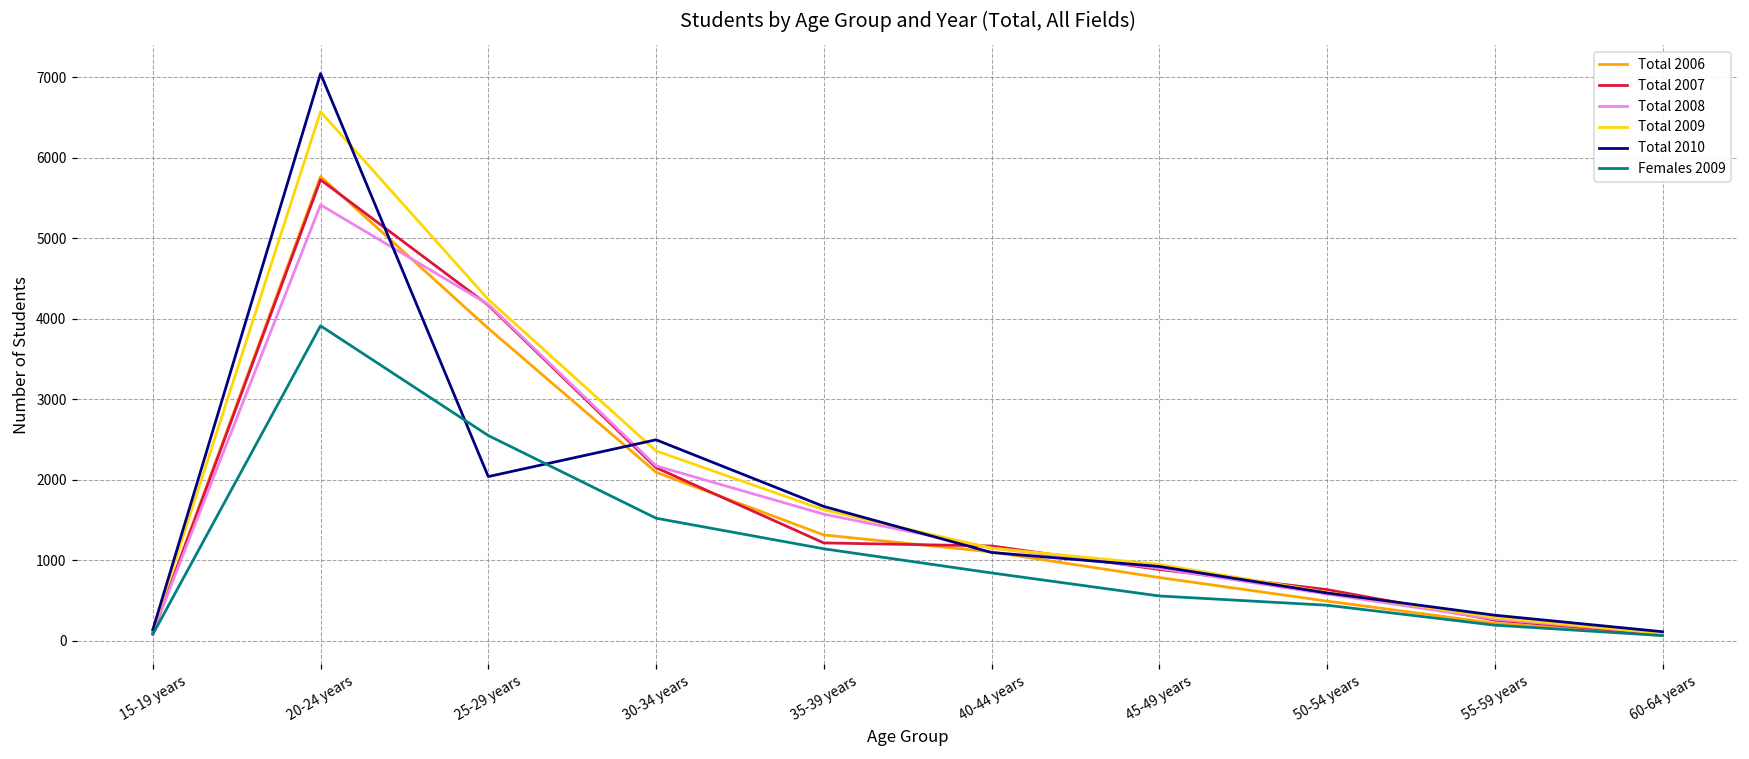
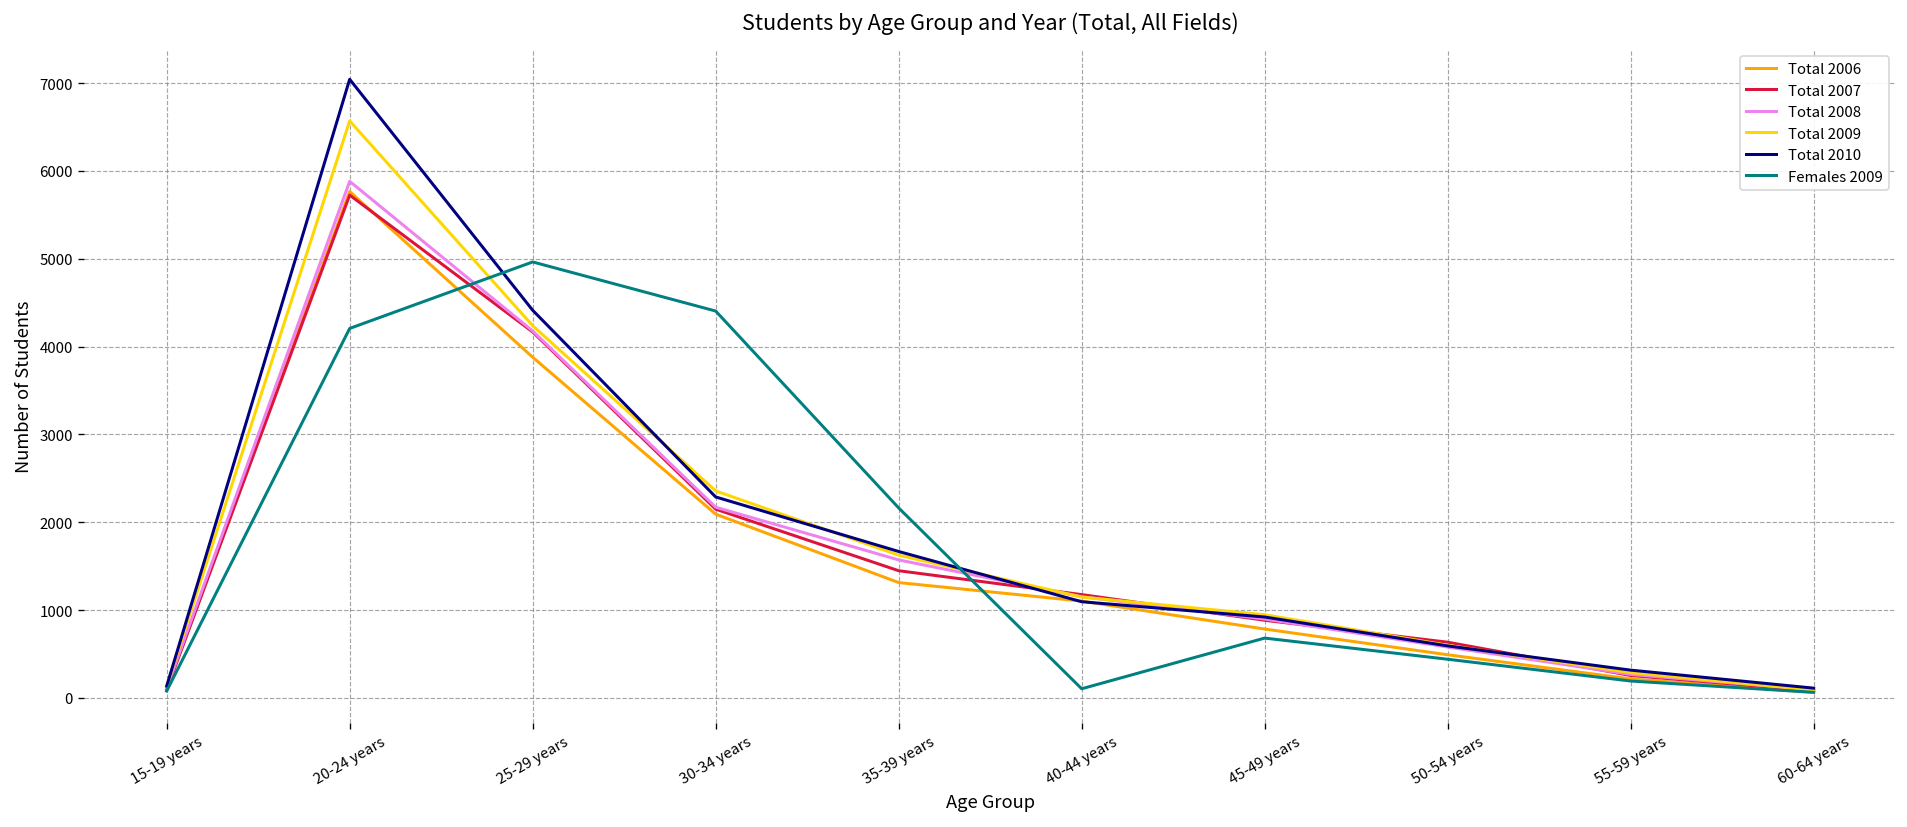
Total 2008, 20-24 years: 5400 -> 5900
Females 2009, 20-24 years: 3900 -> 4200
Total 2010, 25-29 years: 2000 -> 4400
Females 2009, 25-29 years: 2500 -> 5000
Total 2010, 30-34 years: 2500 -> 2300
Females 2009, 30-34 years: 1500 -> 4400
Total 2007, 35-39 years: 1200 -> 1400
Females 2009, 35-39 years: 1100 -> 2200
Females 2009, 40-44 years: 800 -> 100
Females 2009, 45-49 years: 600 -> 700
